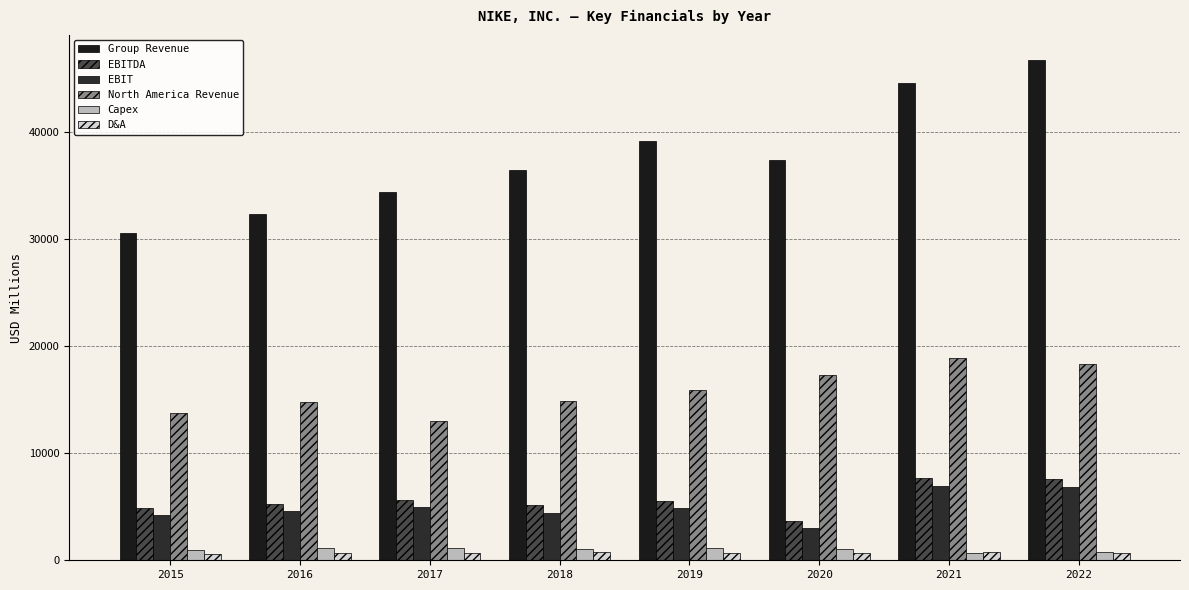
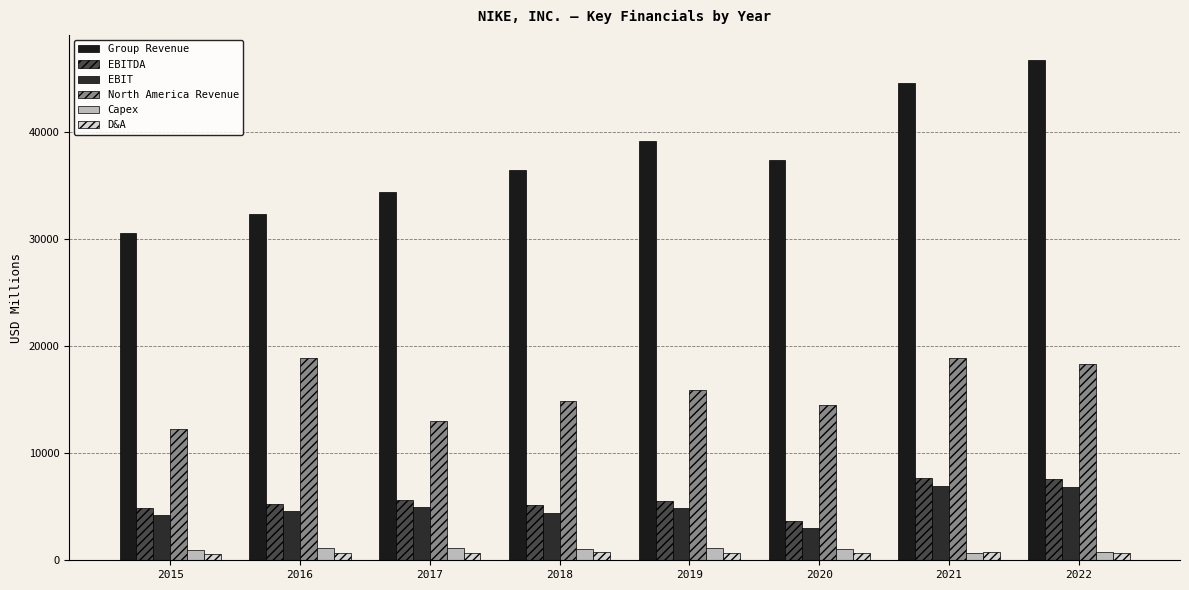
North America Revenue, 2015: 13700 -> 12200
North America Revenue, 2016: 14800 -> 18900
North America Revenue, 2020: 17300 -> 14500
